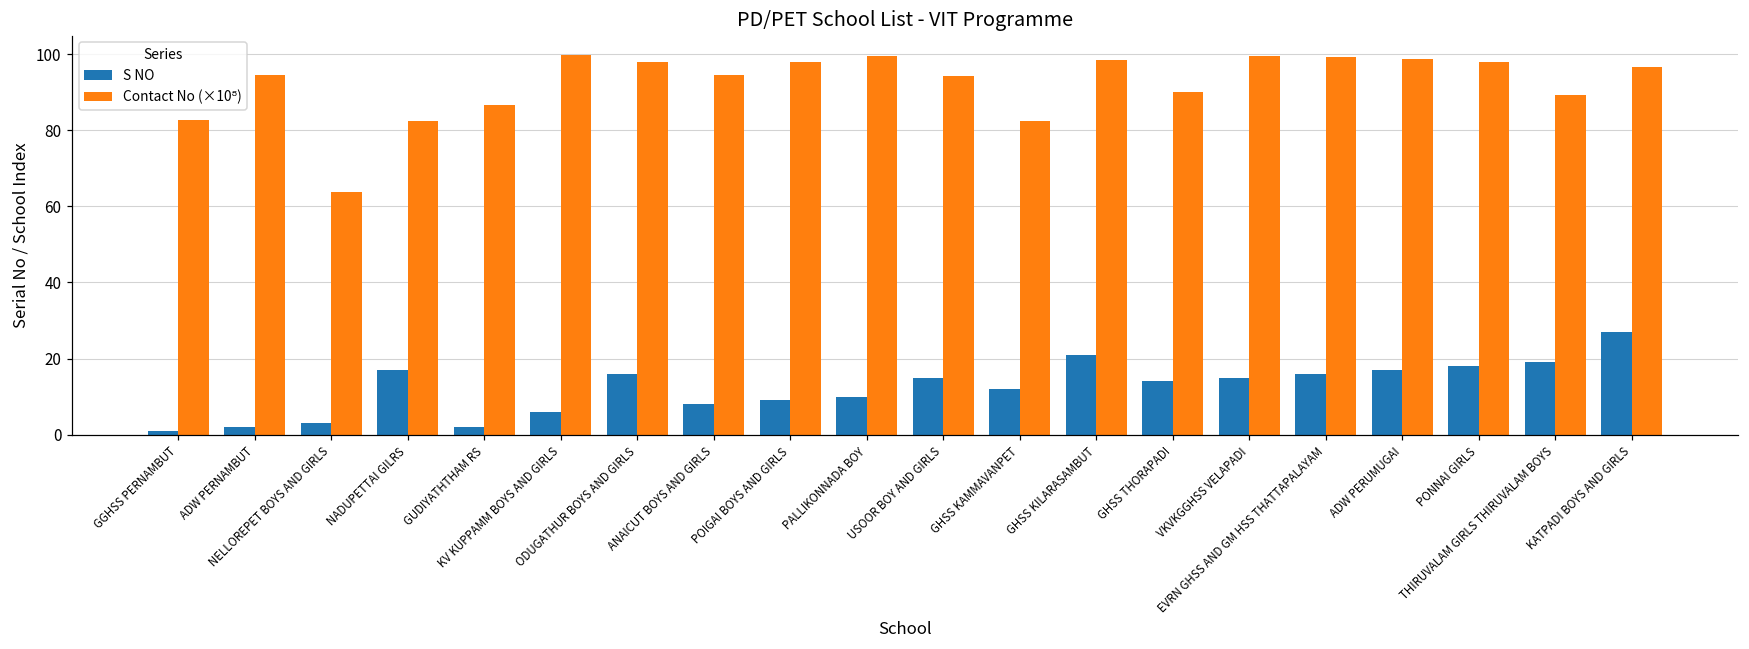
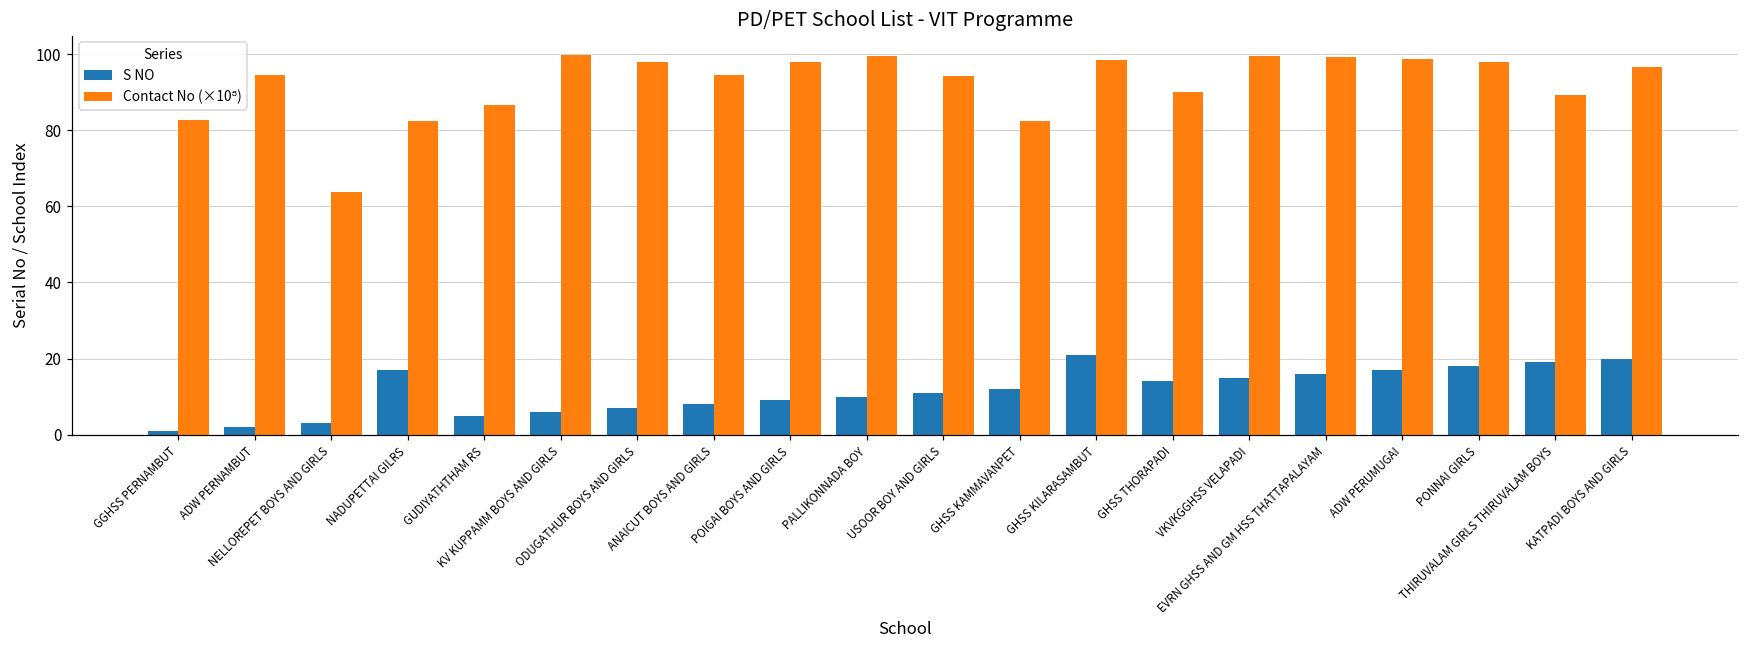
S NO, GUDIYATHTHAM RS: 2 -> 5
S NO, ODUGATHUR BOYS AND GIRLS: 16 -> 7
S NO, USOOR BOY AND GIRLS: 15 -> 11
S NO, KATPADI BOYS AND GIRLS: 27 -> 20
